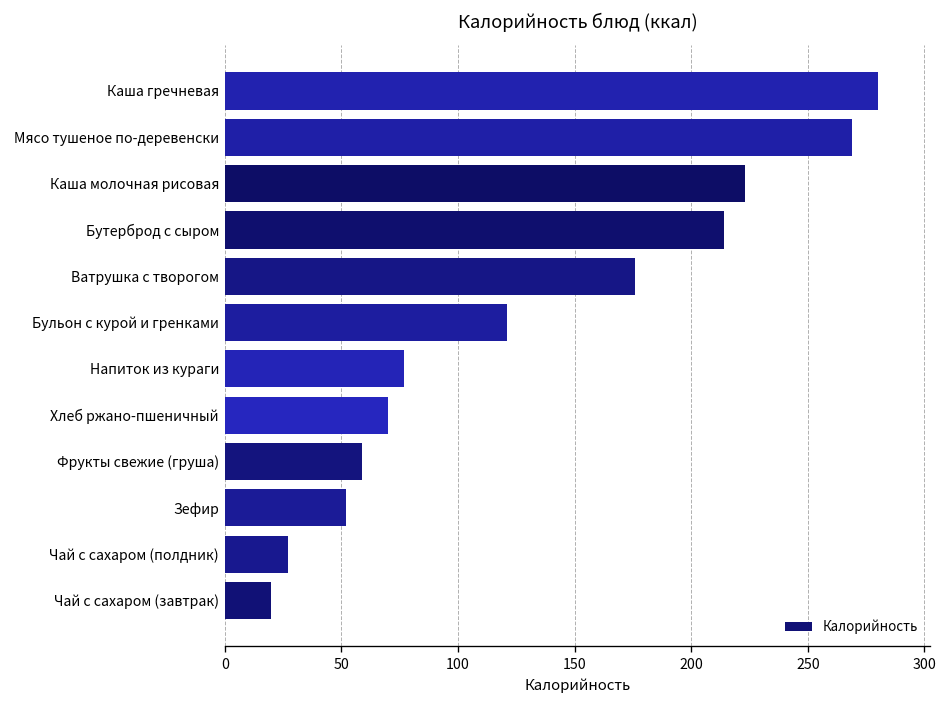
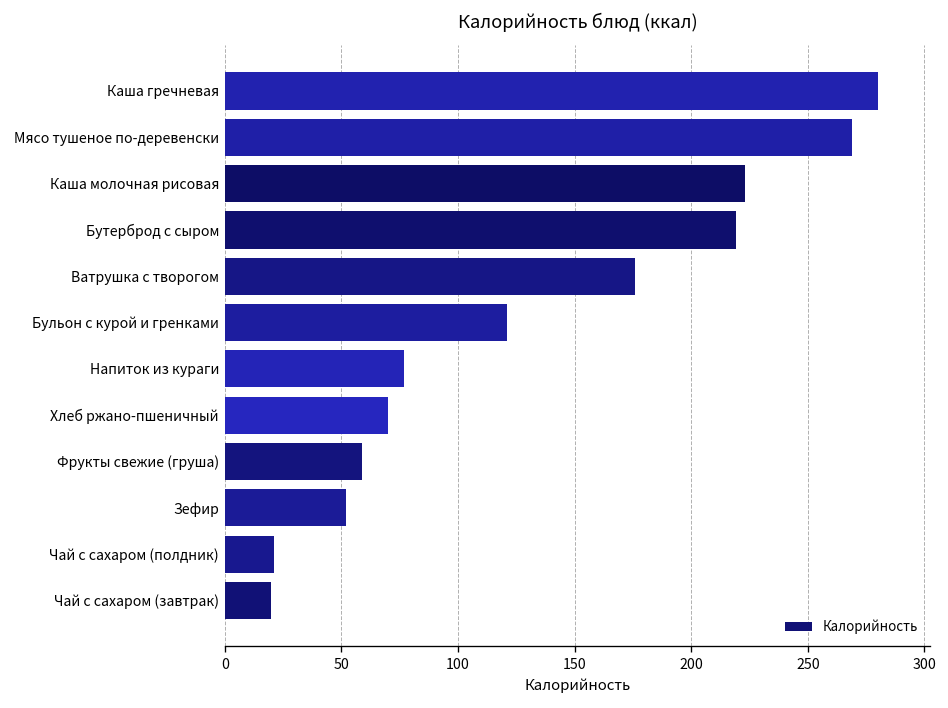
Бутерброд с сыром: 214 -> 219
Чай с сахаром (полдник): 27 -> 21
